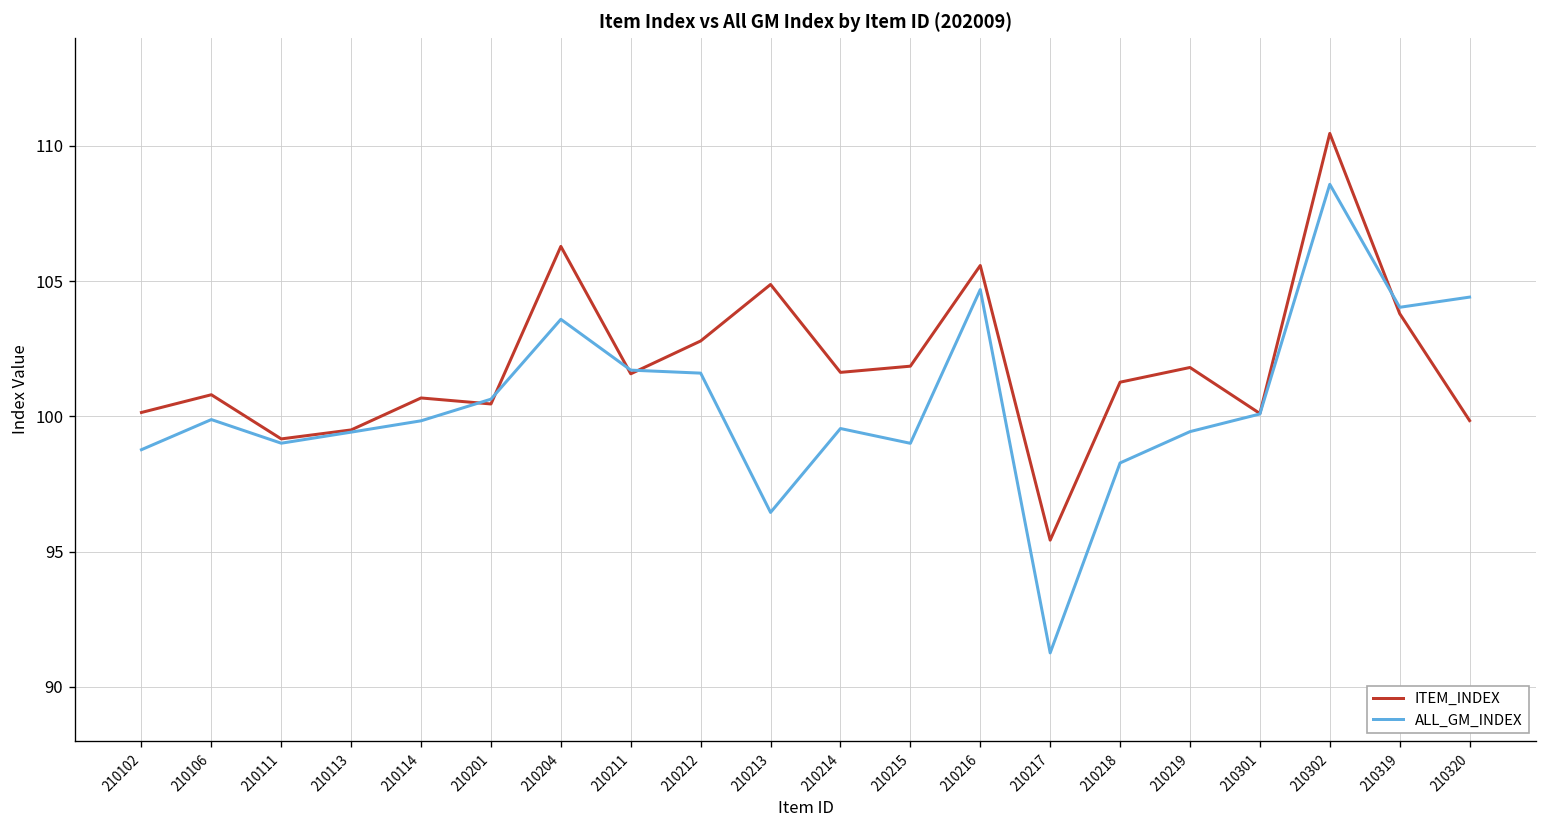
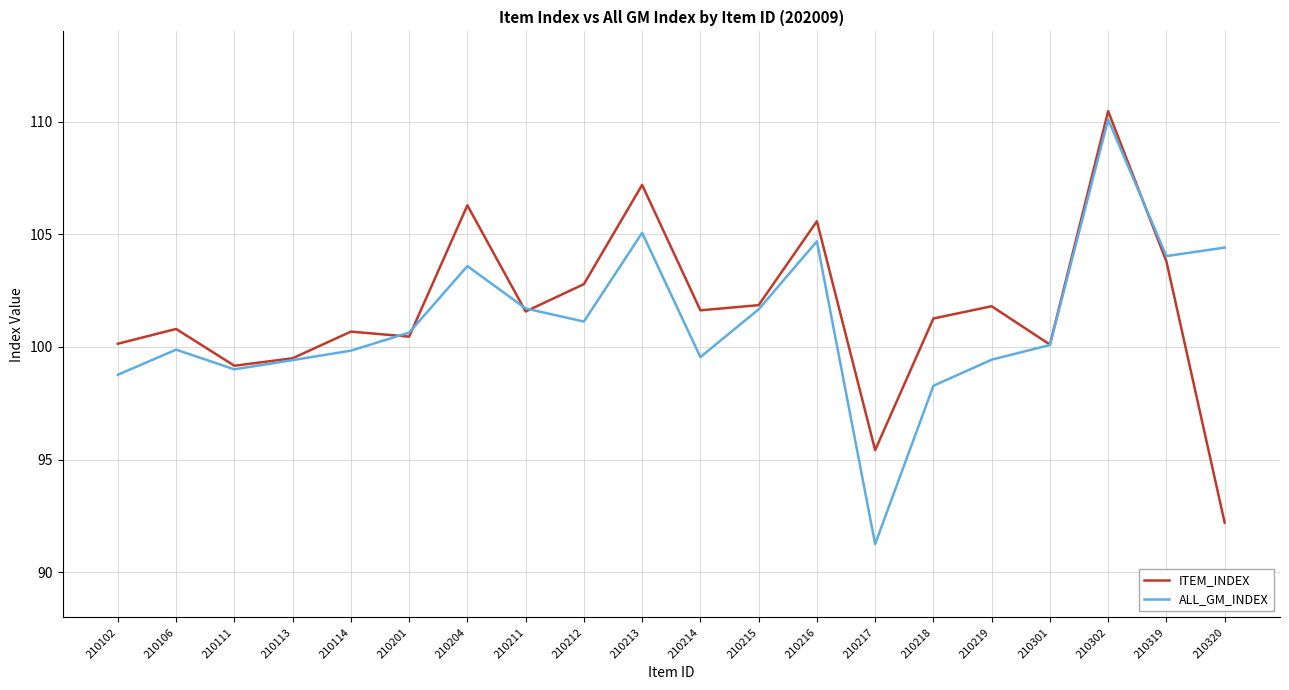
ALL_GM_INDEX, 210212: 101.6 -> 101.1
ITEM_INDEX, 210213: 104.9 -> 107.2
ALL_GM_INDEX, 210213: 96.4 -> 105.1
ALL_GM_INDEX, 210215: 99.0 -> 101.7
ALL_GM_INDEX, 210302: 108.6 -> 110.1
ITEM_INDEX, 210320: 99.8 -> 92.2
